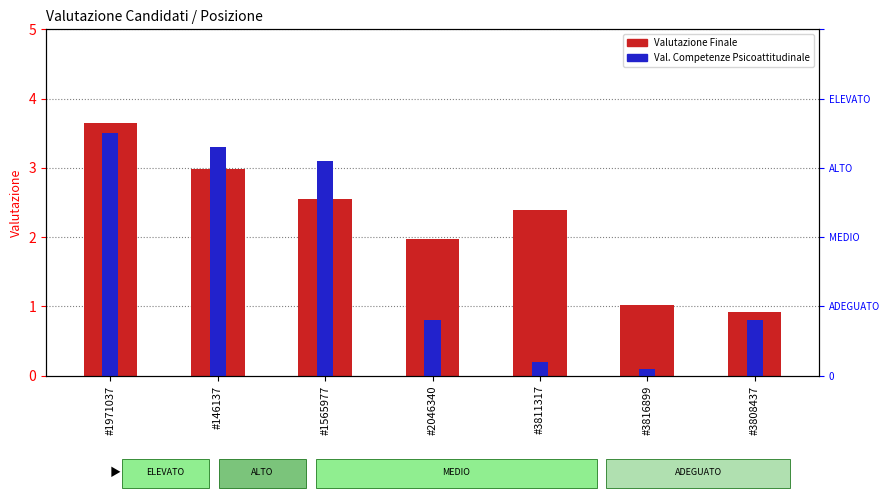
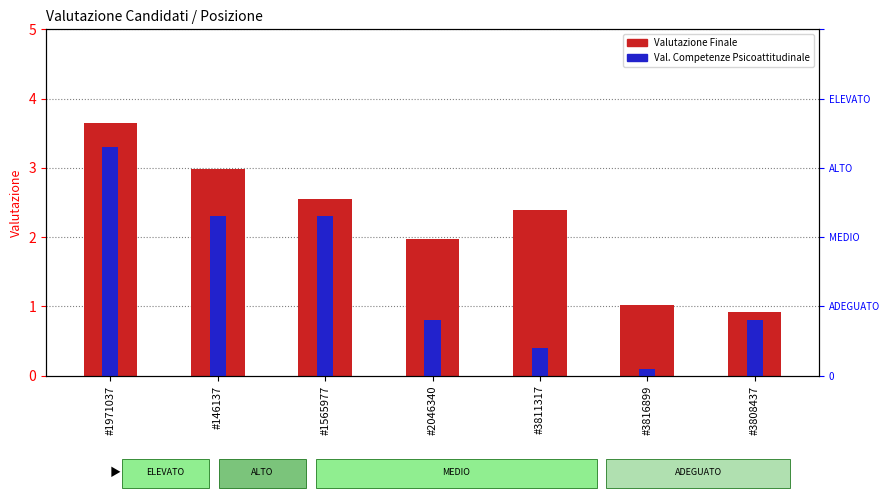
Val. Competenze Psicoattitudinale, #1971037: 3.5 -> 3.3
Val. Competenze Psicoattitudinale, #146137: 3.3 -> 2.3
Val. Competenze Psicoattitudinale, #1565977: 3.1 -> 2.3
Val. Competenze Psicoattitudinale, #3811317: 0.2 -> 0.4
